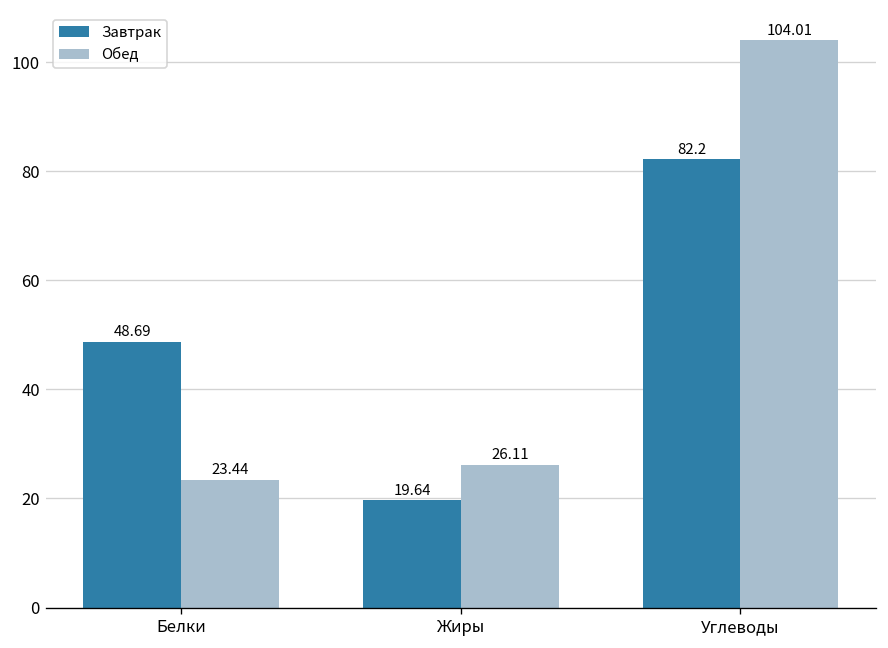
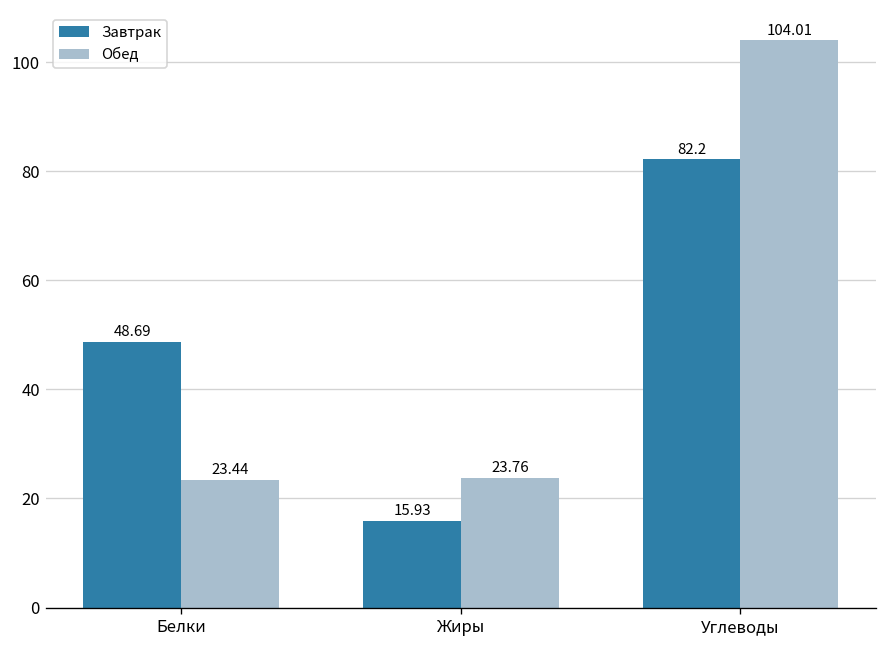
Завтрак, Жиры: 19.64 -> 15.93
Обед, Жиры: 26.11 -> 23.76
